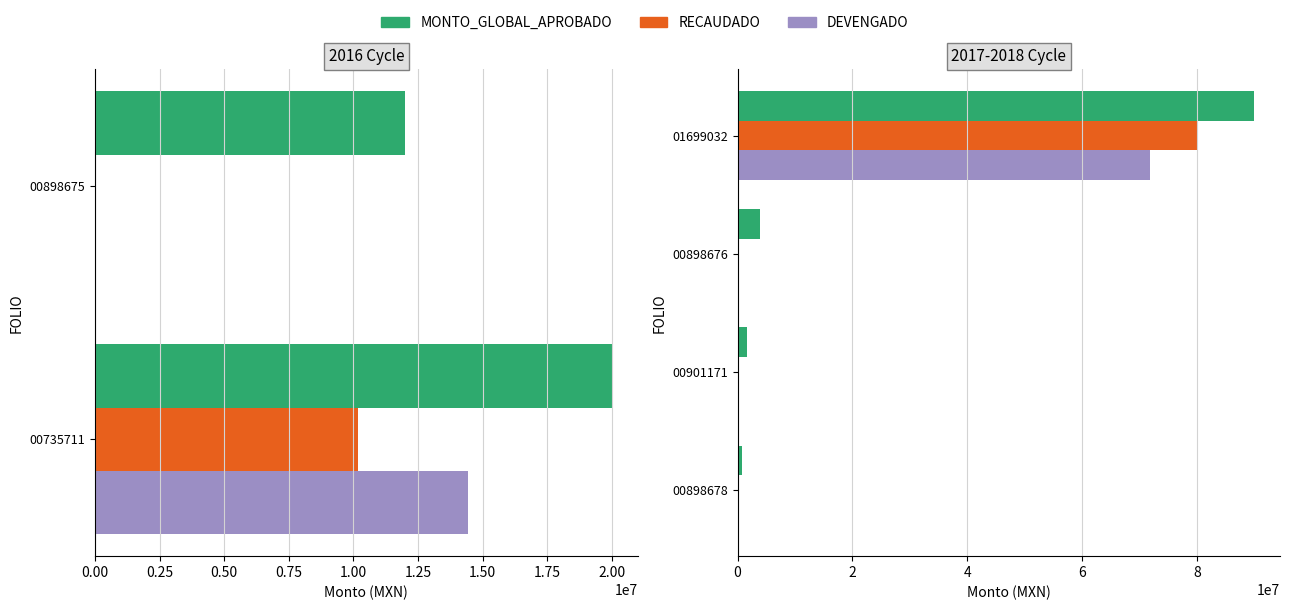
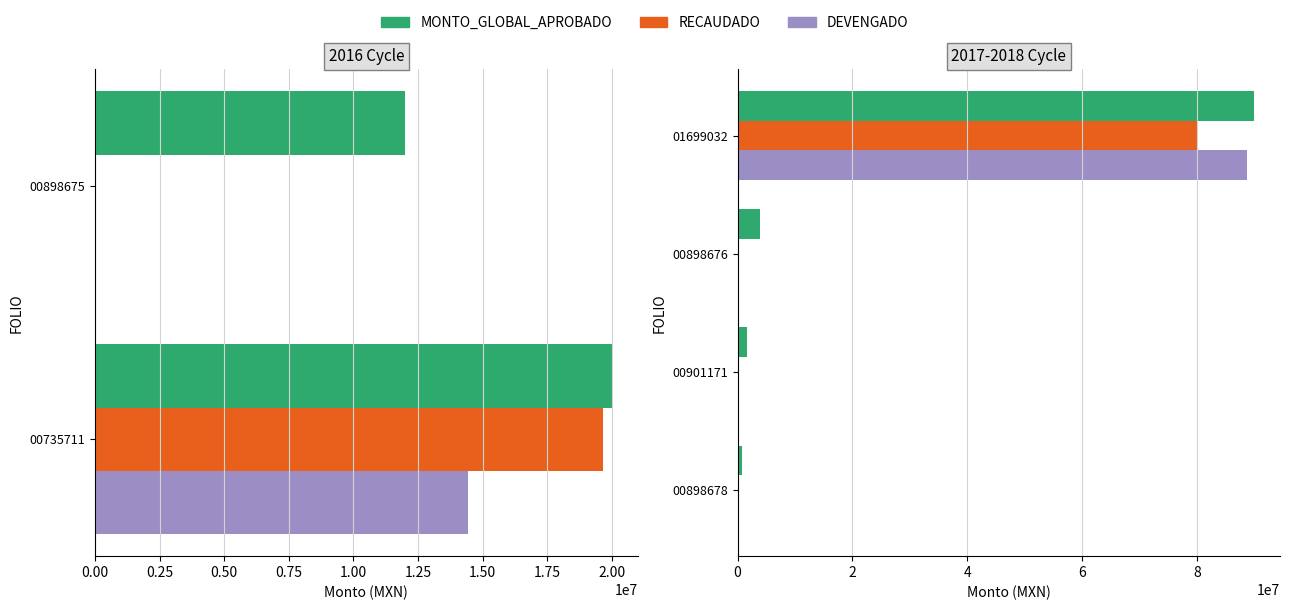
2016 Cycle, RECAUDADO, 00735711: 10200000 -> 19700000
2017-2018 Cycle, DEVENGADO, 01699032: 72000000 -> 89000000
